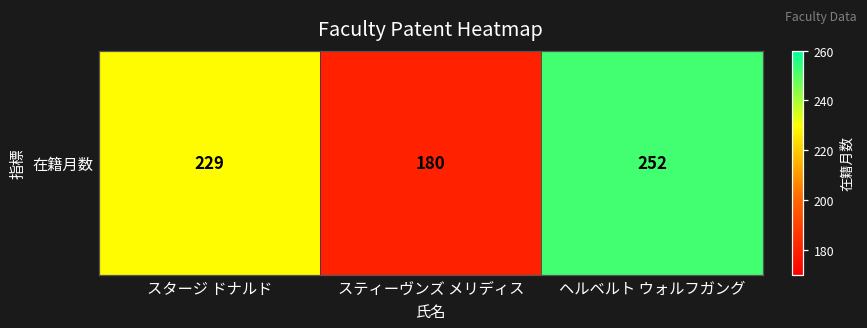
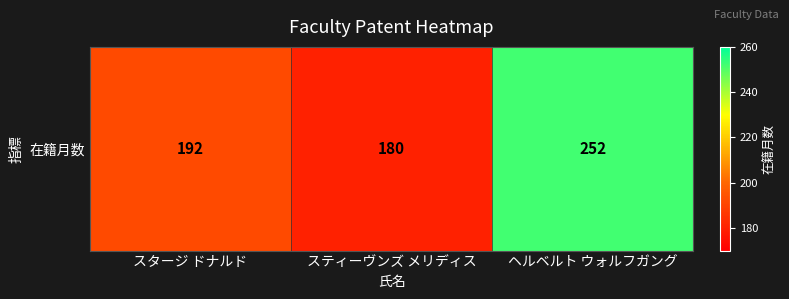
在籍月数, スタージ ドナルド: 229 -> 192
